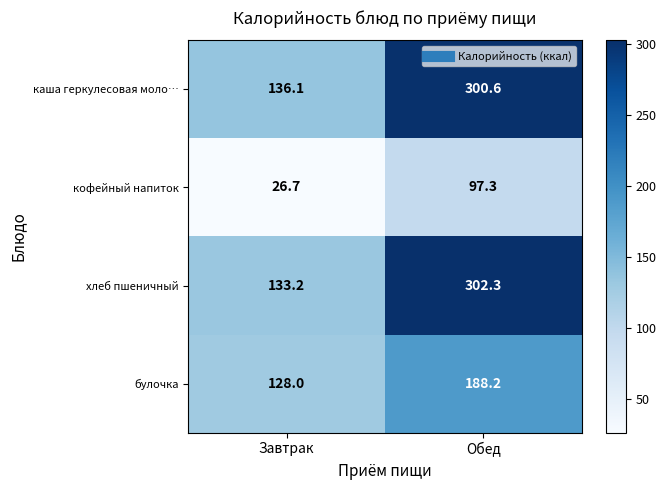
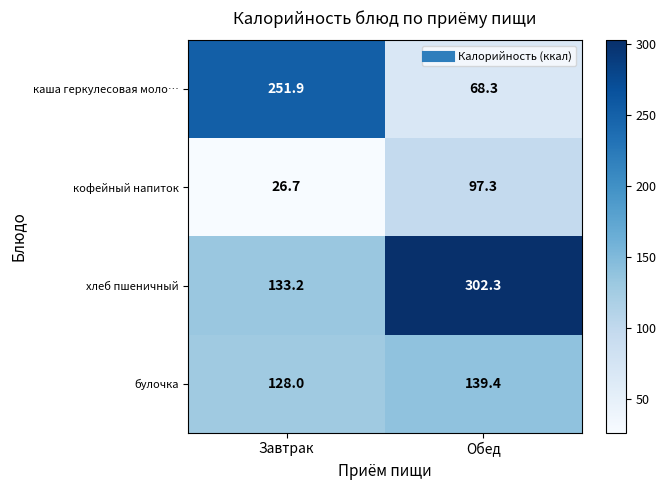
каша геркулесовая моло…, Завтрак: 136.1 -> 251.9
каша геркулесовая моло…, Обед: 300.6 -> 68.3
булочка, Обед: 188.2 -> 139.4
